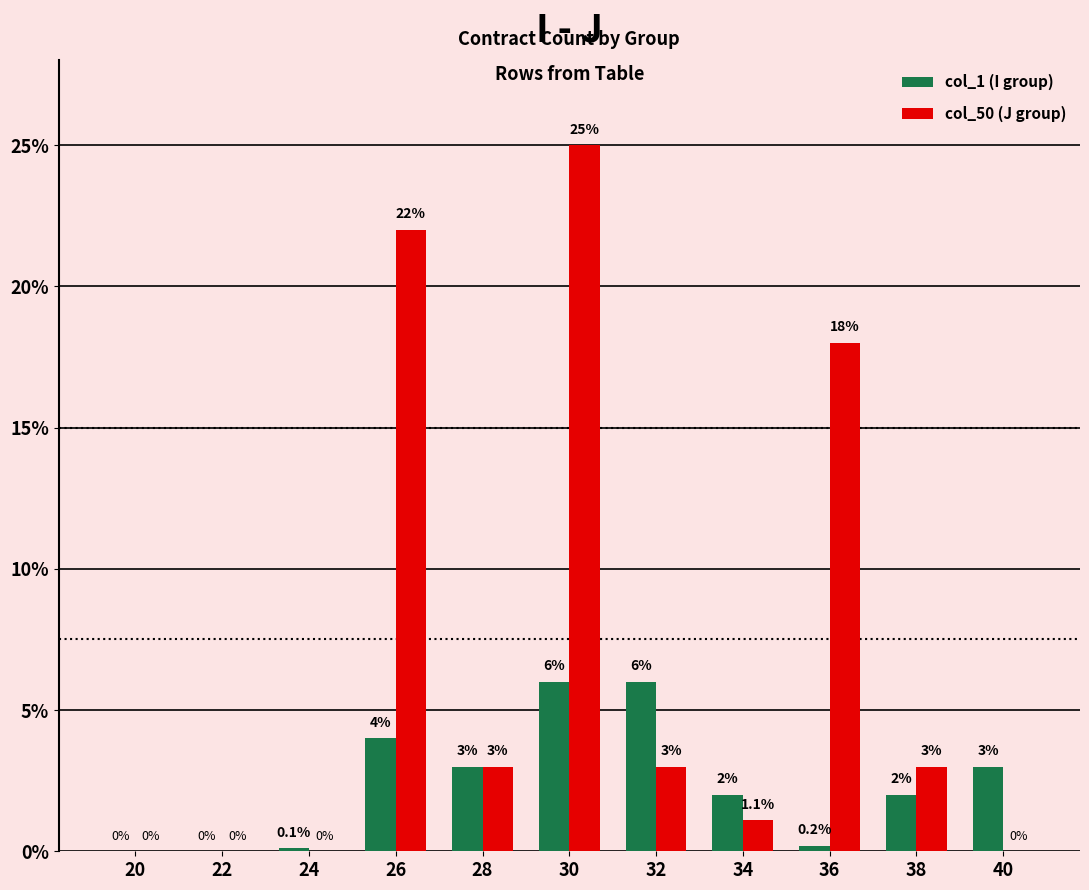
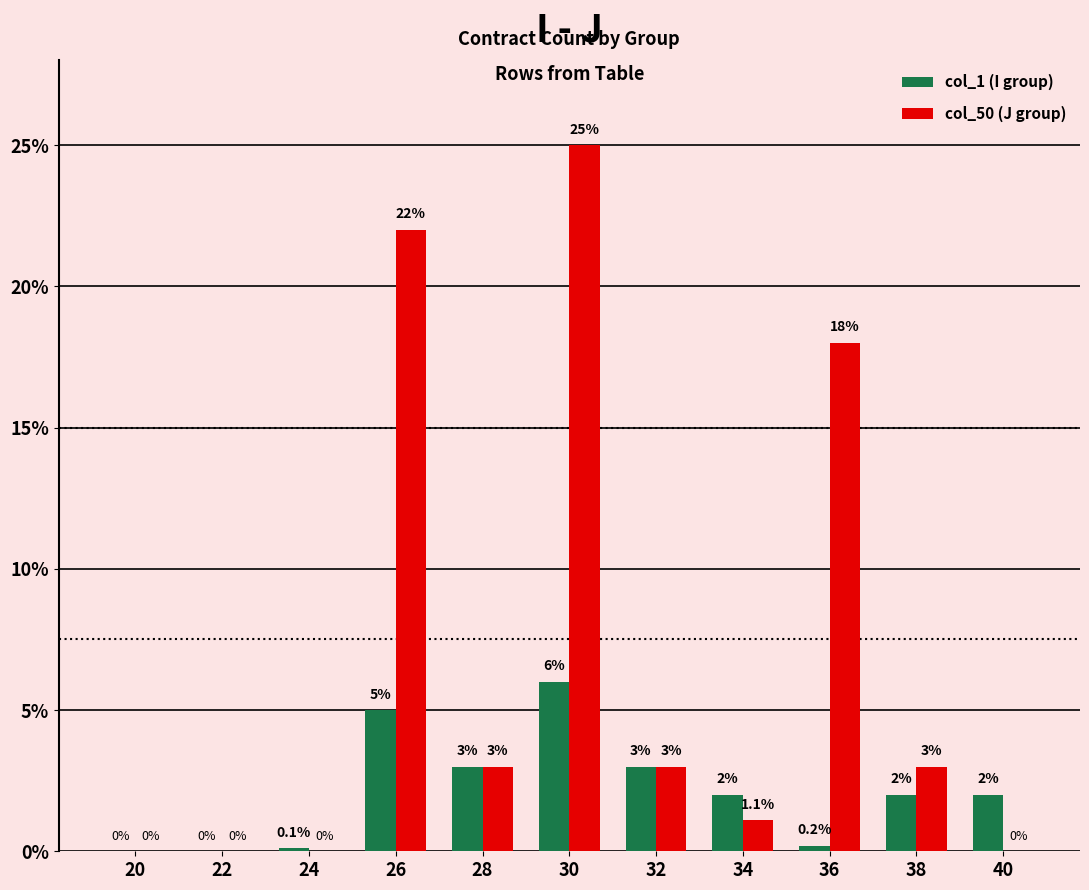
col_1 (I group), 26: 4% -> 5%
col_1 (I group), 32: 6% -> 3%
col_1 (I group), 40: 3% -> 2%
